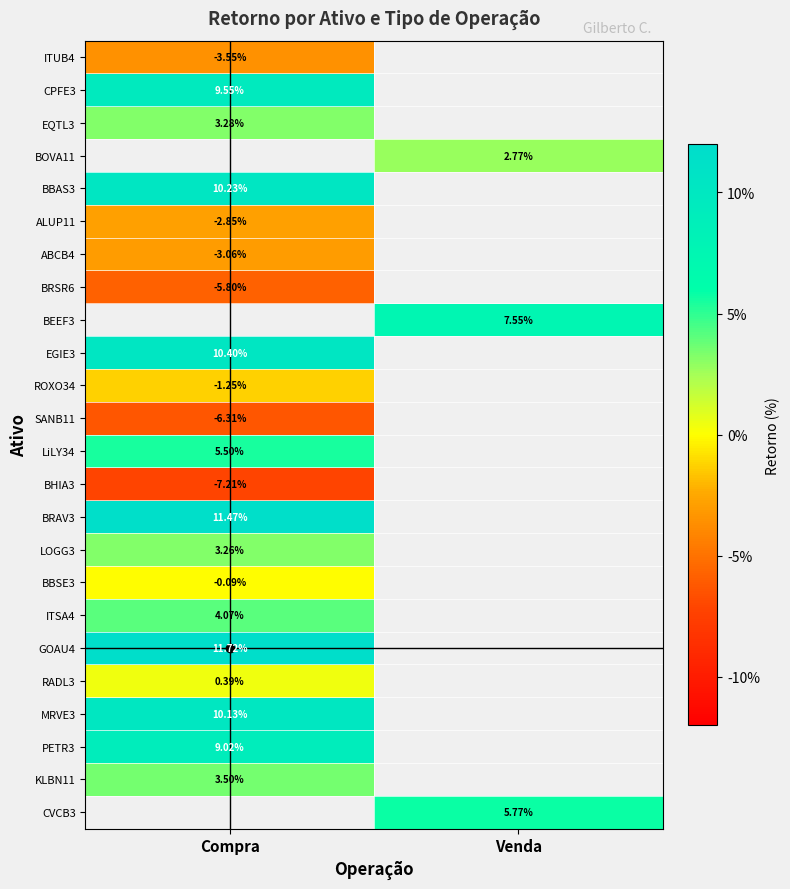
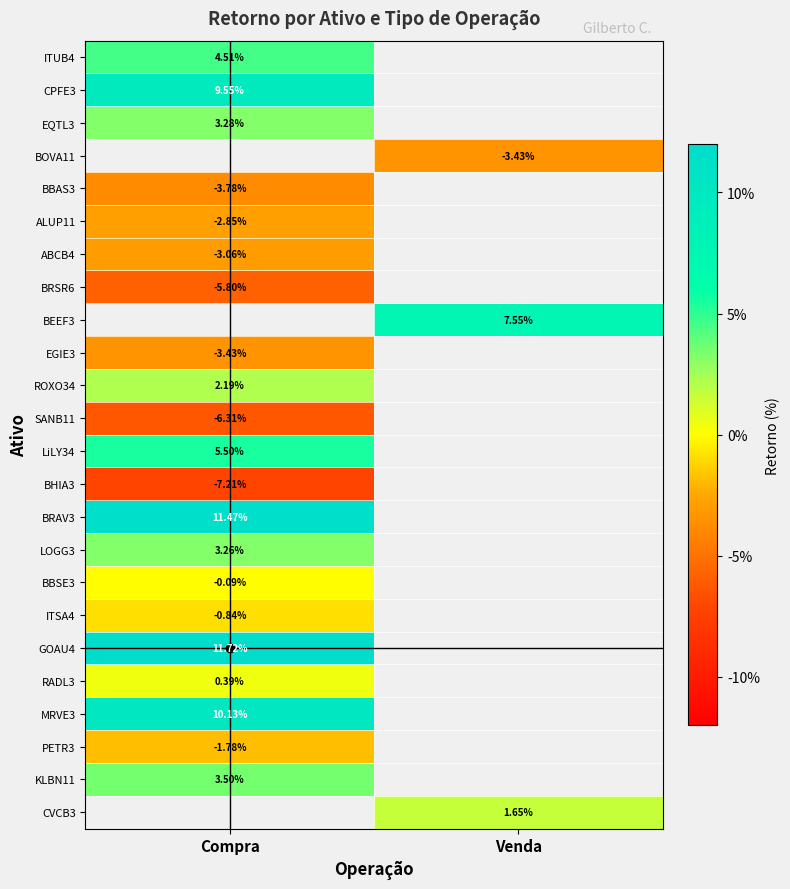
ITUB4, Compra: -3.55% -> 4.51%
BOVA11, Venda: 2.77% -> -3.43%
BBAS3, Compra: 10.23% -> -3.78%
EGIE3, Compra: 10.40% -> -3.43%
ROXO34, Compra: -1.25% -> 2.19%
ITSA4, Compra: 4.07% -> -0.84%
PETR3, Compra: 9.02% -> -1.78%
CVCB3, Venda: 5.77% -> 1.65%
